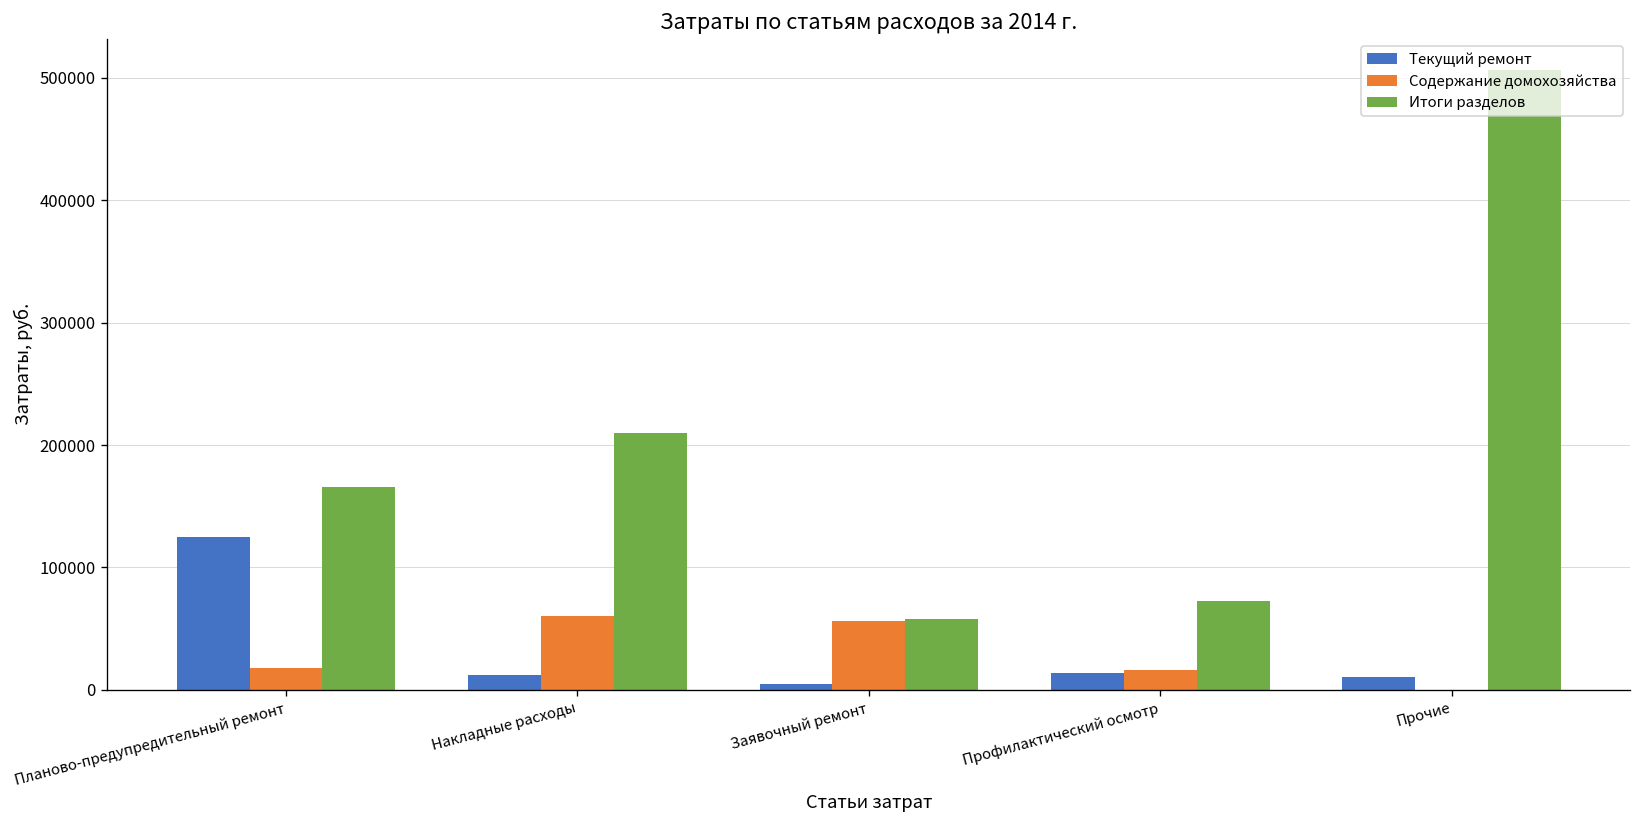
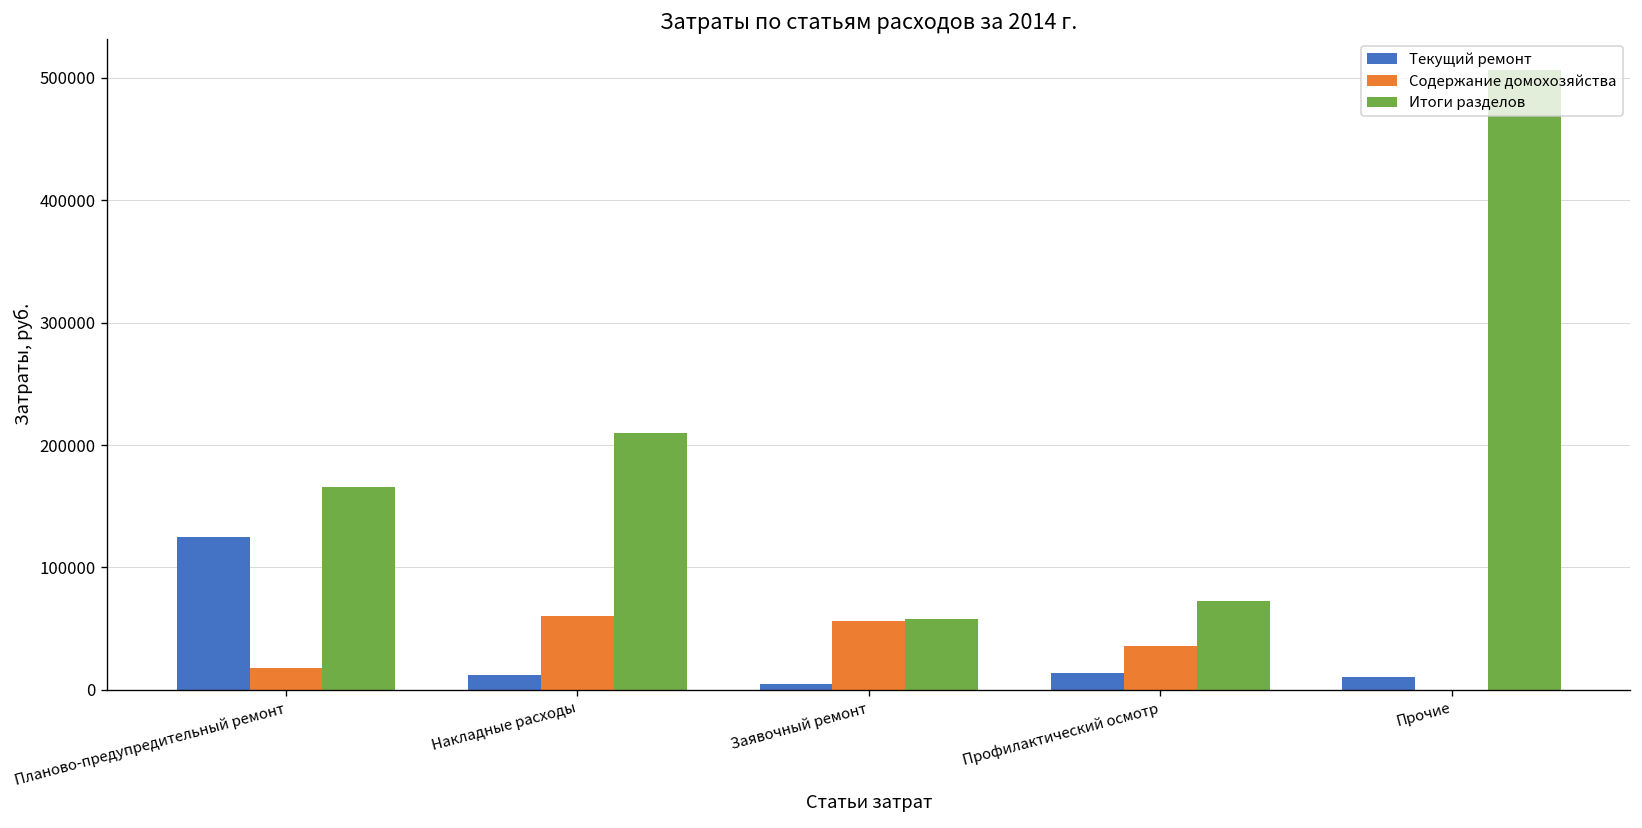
Содержание домохозяйства, Профилактический осмотр: 16000 -> 36000
